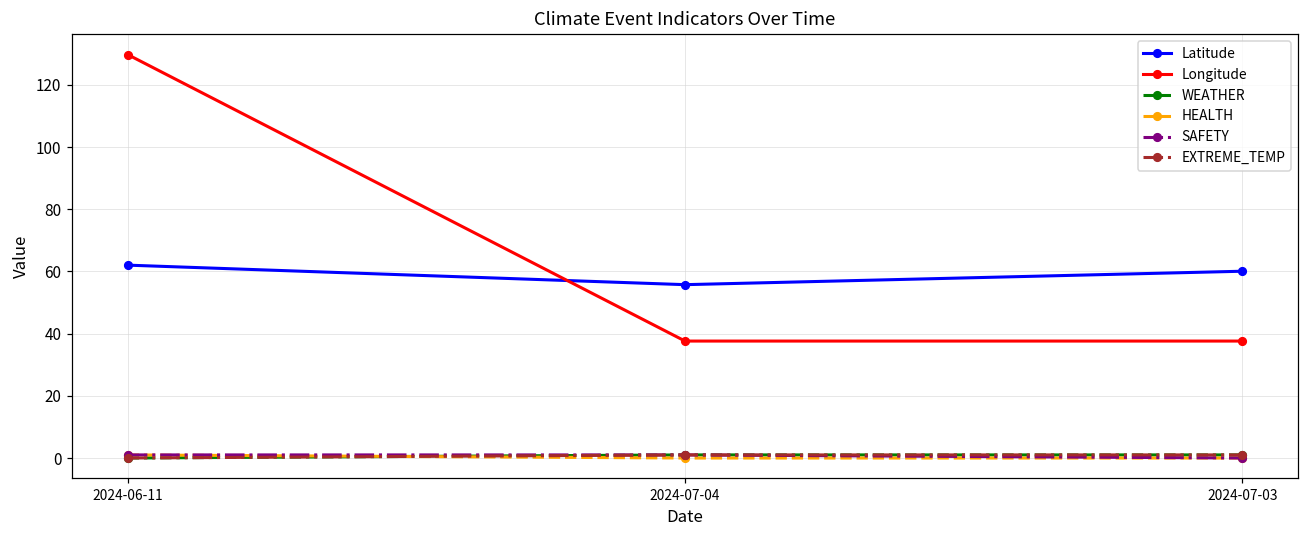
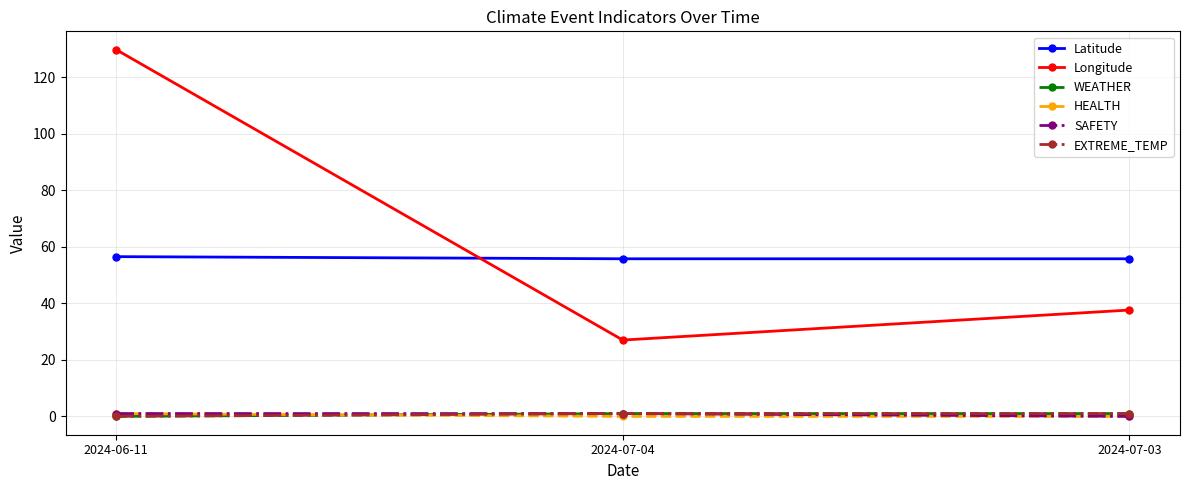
Latitude, 2024-06-11: 62 -> 57
Longitude, 2024-07-04: 38 -> 27
Latitude, 2024-07-03: 60 -> 56
